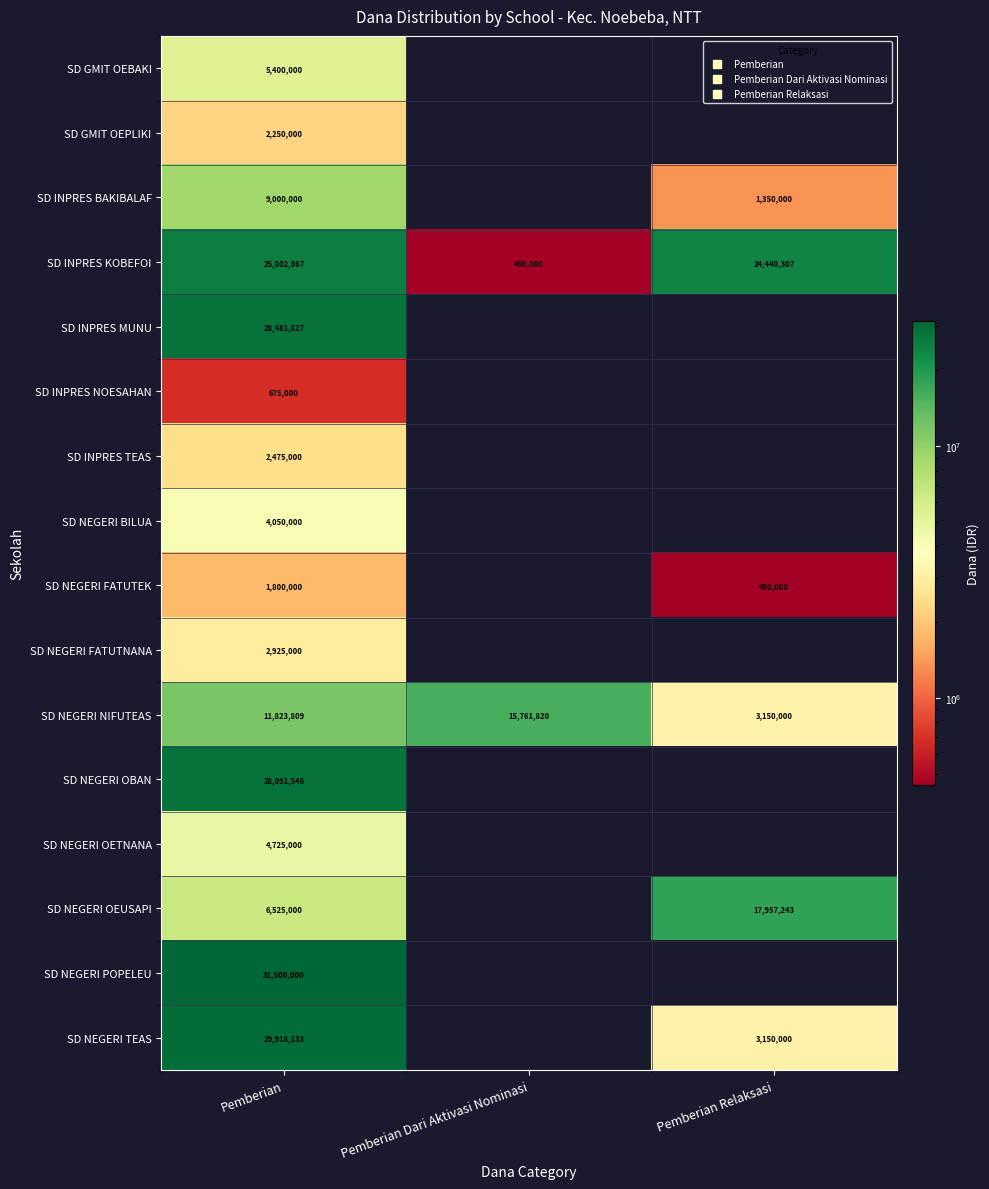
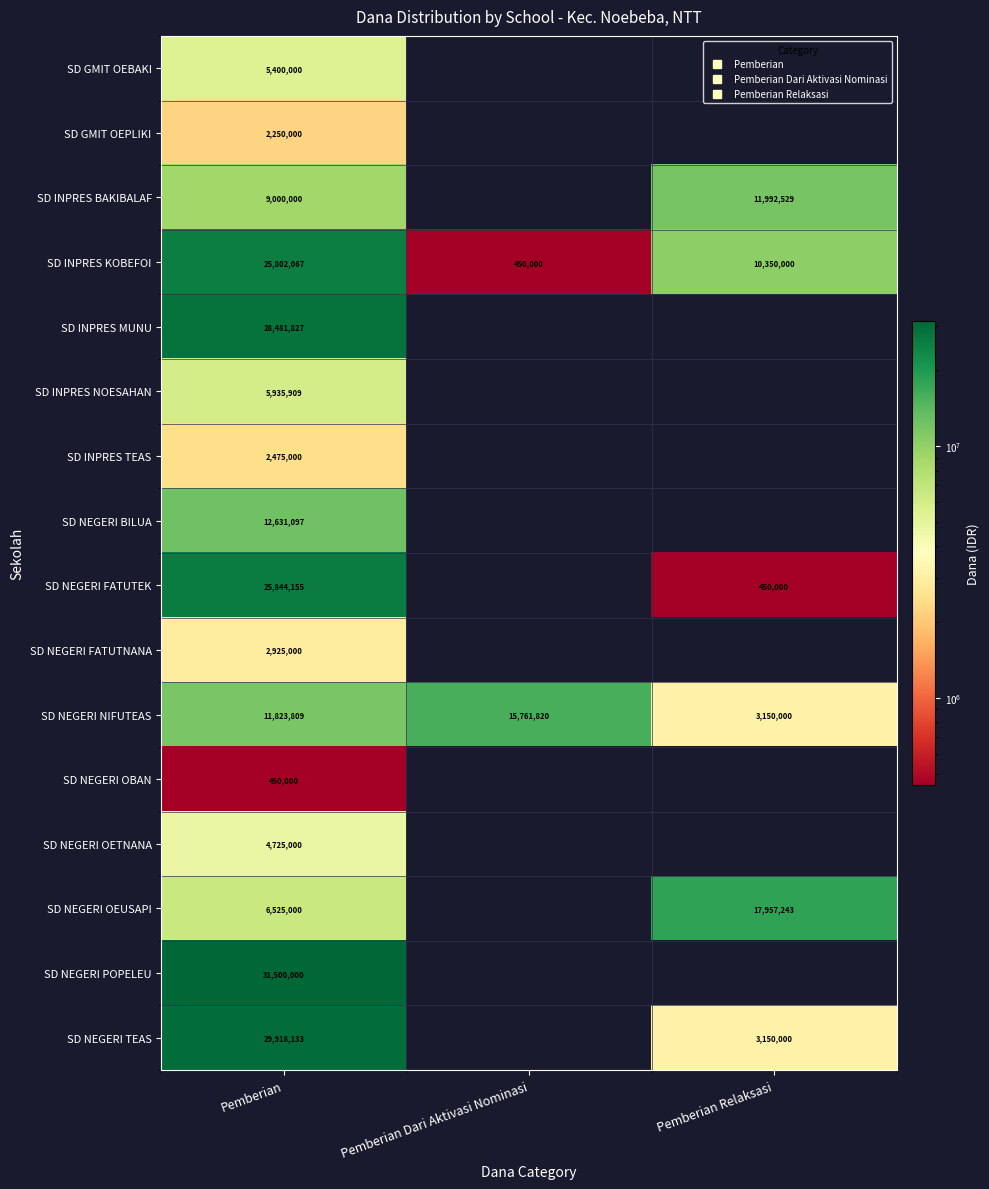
SD INPRES BAKIBALAF, Pemberian Relaksasi: 1,350,000 -> 11,992,529
SD INPRES KOBEFOI, Pemberian Relaksasi: 24,440,307 -> 10,350,000
SD INPRES NOESAHAN, Pemberian: 675,000 -> 5,935,909
SD NEGERI BILUA, Pemberian: 4,050,000 -> 12,631,097
SD NEGERI FATUTEK, Pemberian: 1,800,000 -> 25,844,155
SD NEGERI OBAN, Pemberian: 28,091,546 -> 450,000
